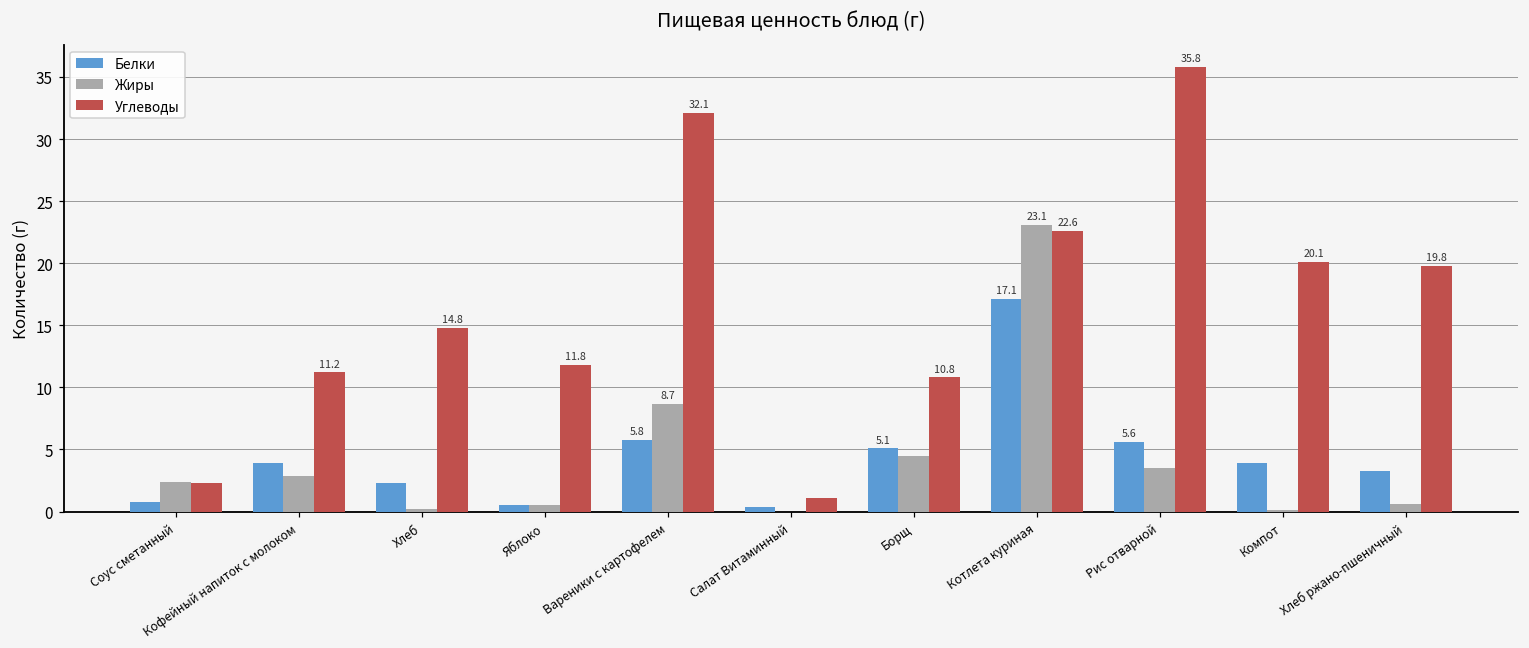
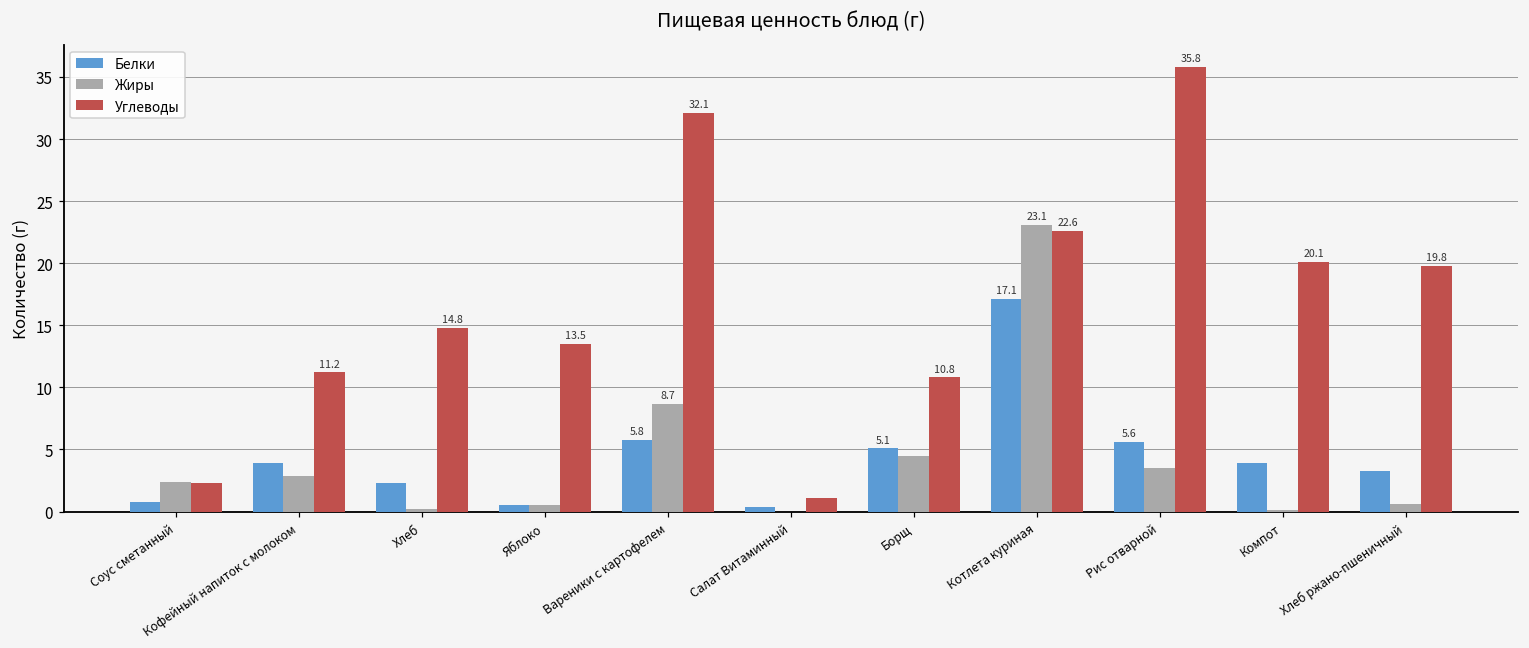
Углеводы, Яблоко: 11.8 -> 13.5
